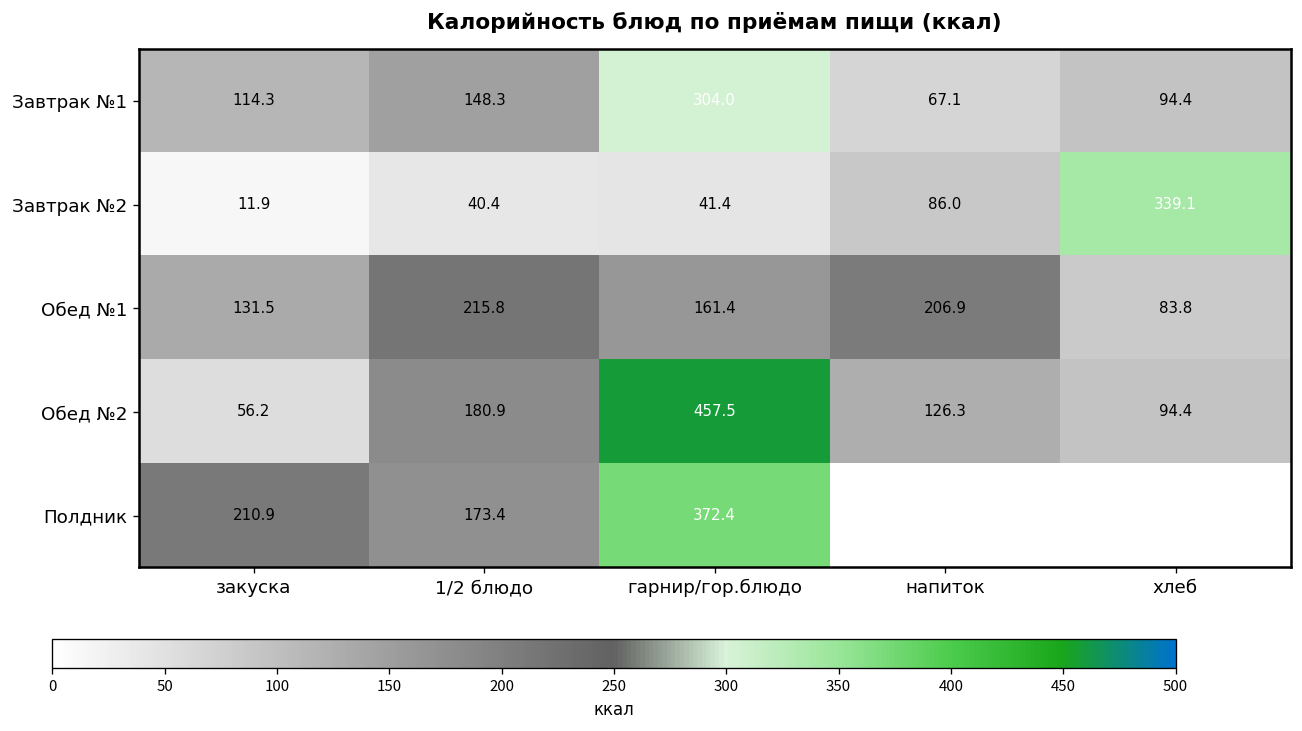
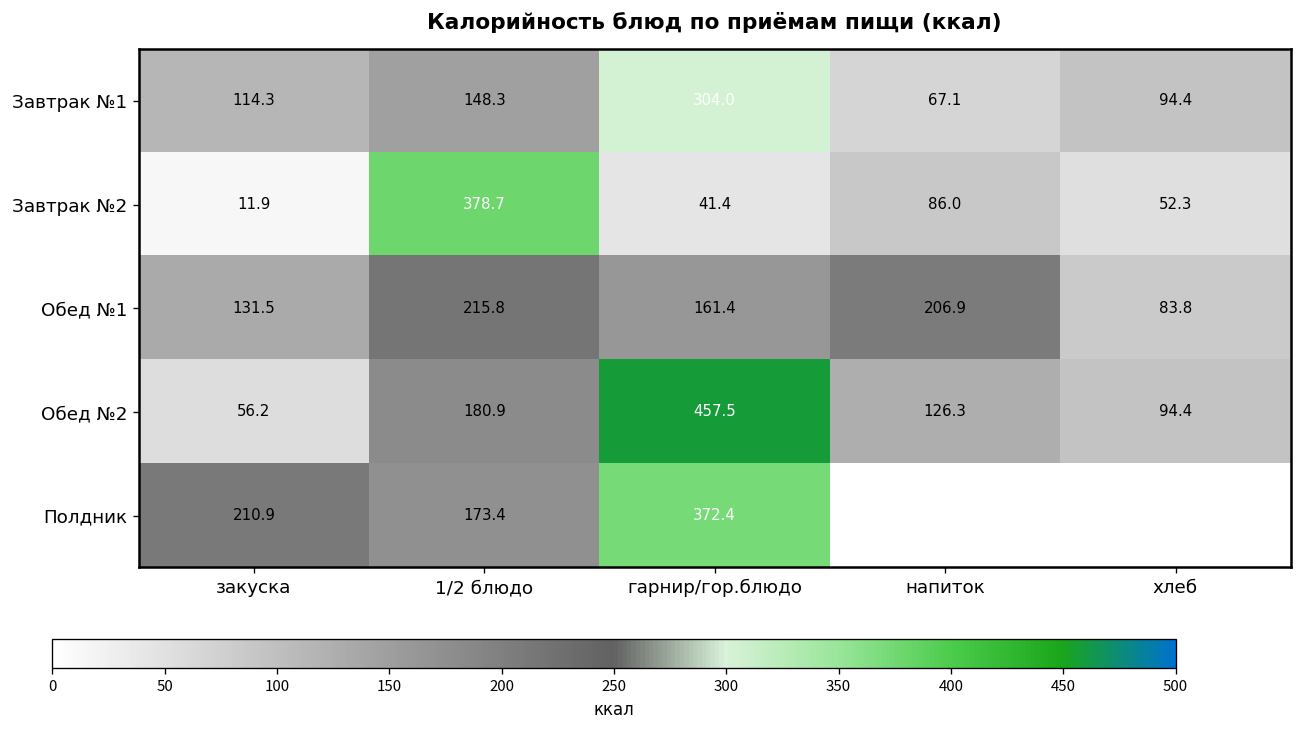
Завтрак №2, 1/2 блюдо: 40.4 -> 378.7
Завтрак №2, хлеб: 339.1 -> 52.3
